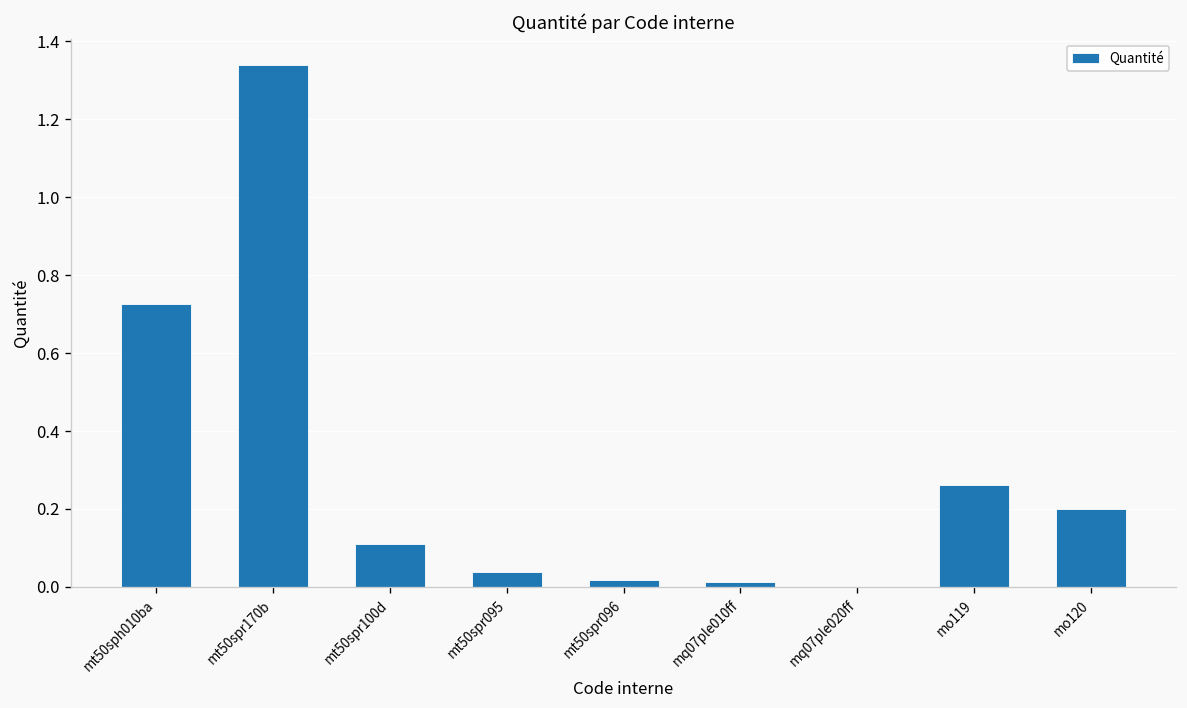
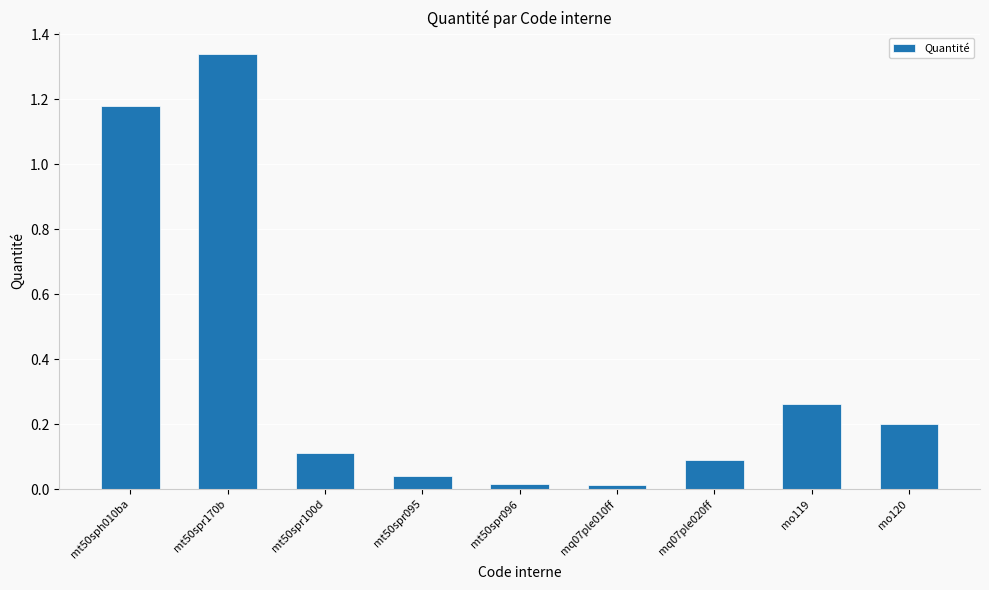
mt50sph010ba: 0.73 -> 1.18
mq07ple020ff: 0.00 -> 0.09
